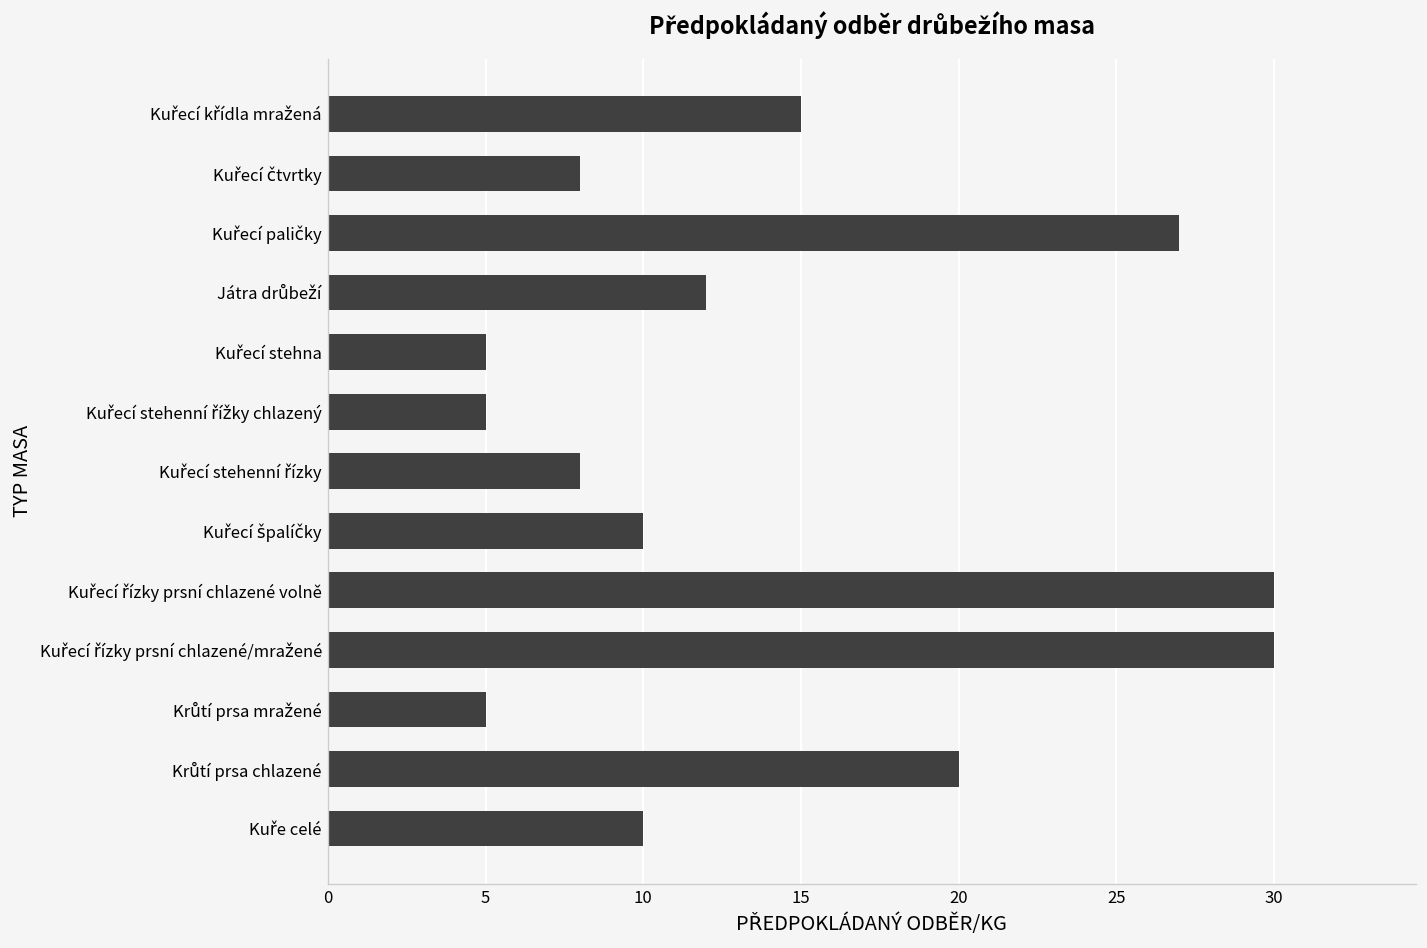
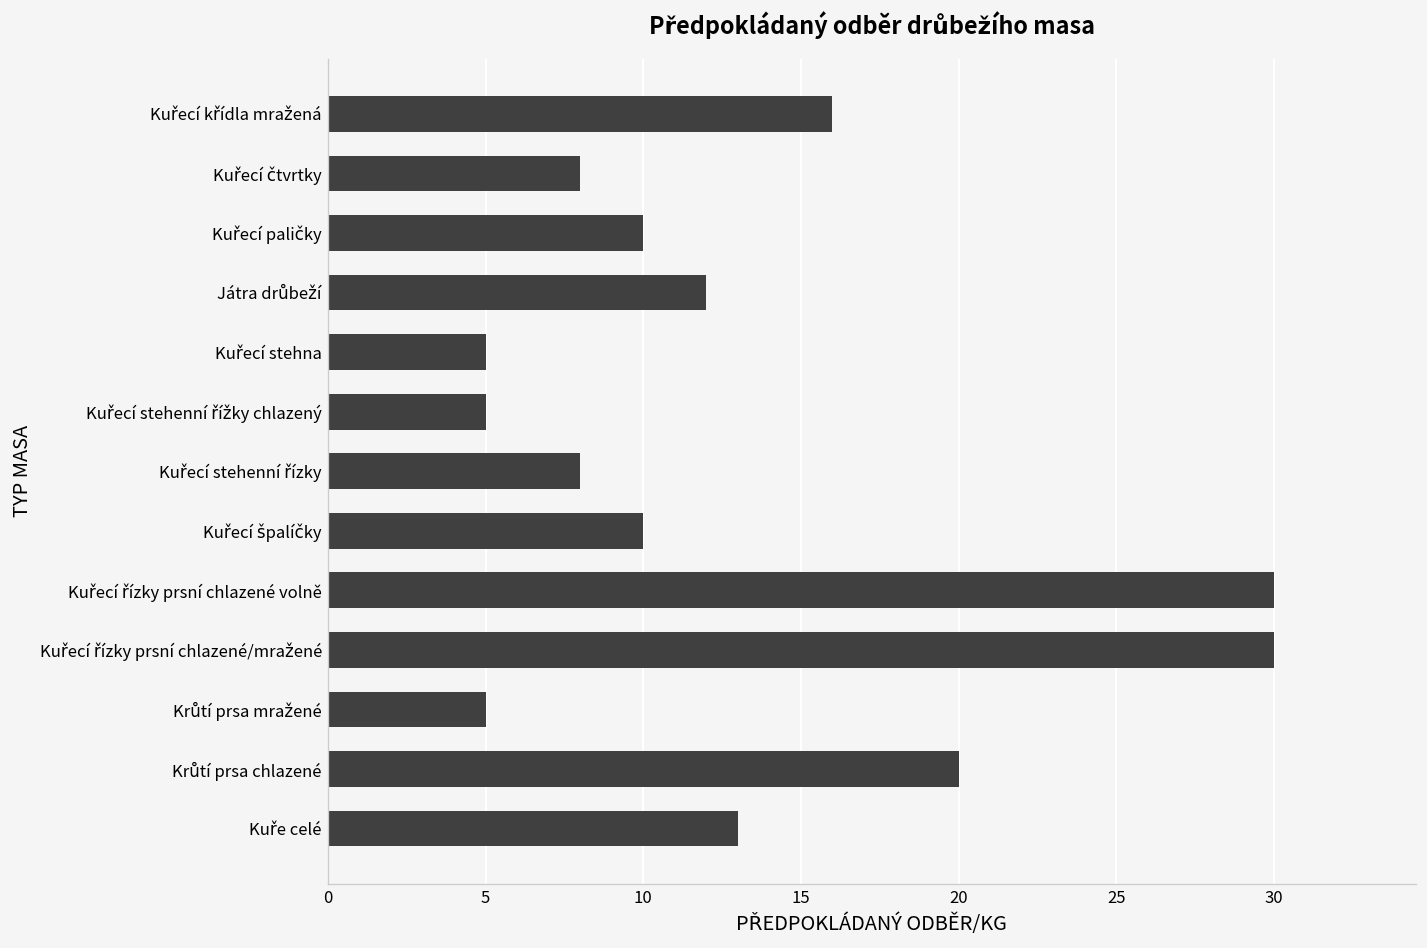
Kuřecí křídla mražená: 15 -> 16
Kuřecí paličky: 27 -> 10
Kuře celé: 10 -> 13
